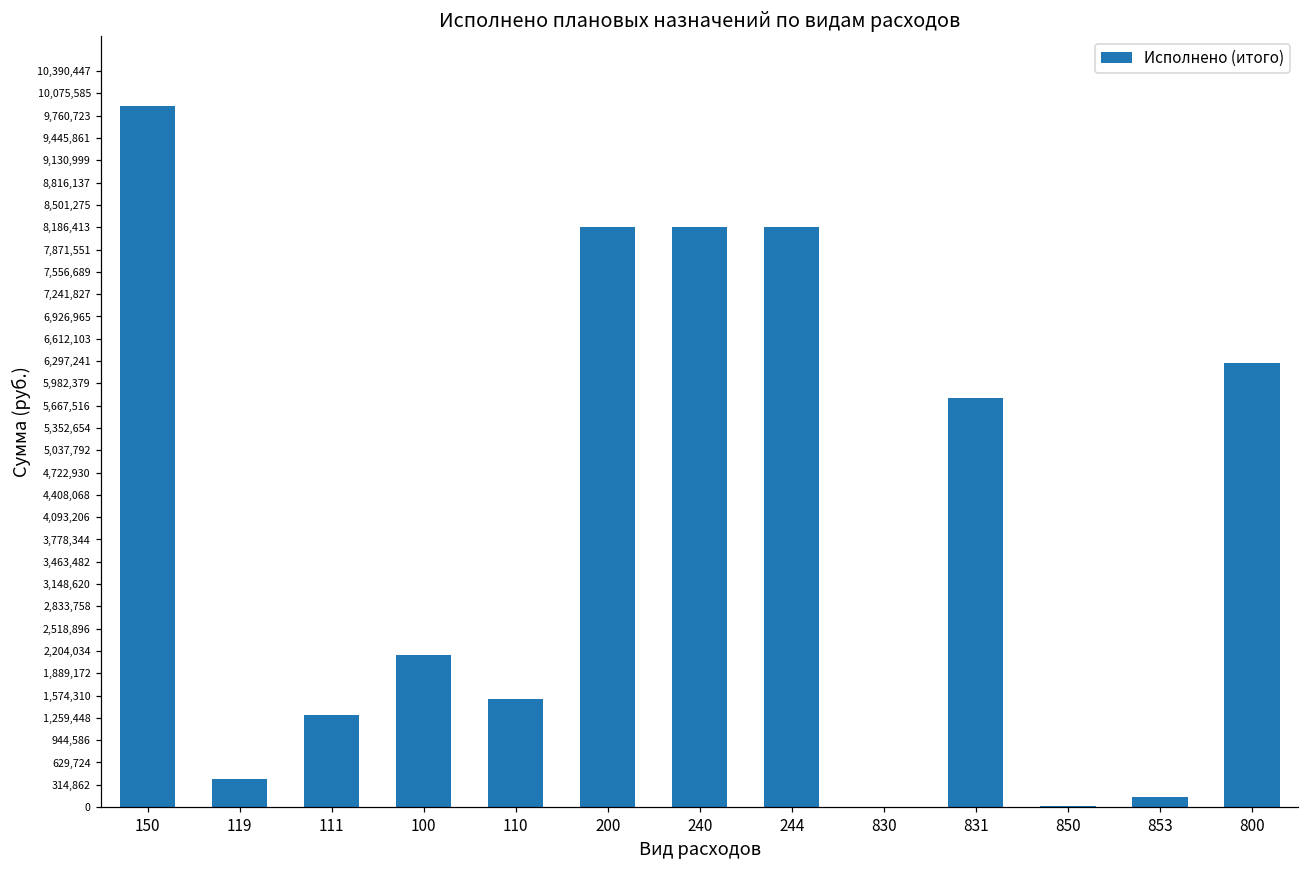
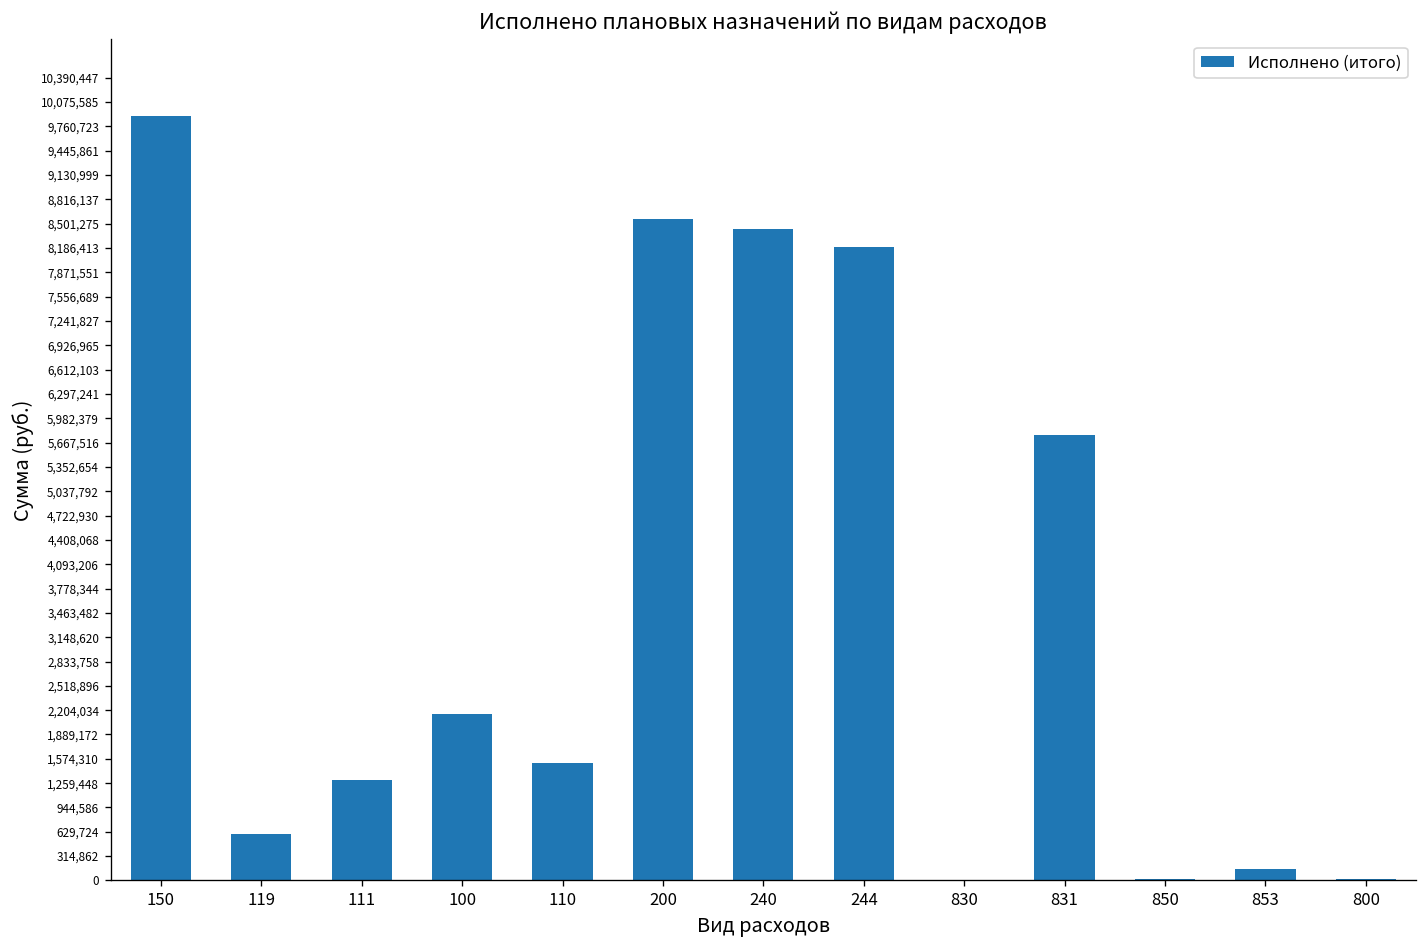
119: 400,000 -> 600,000
200: 8,200,000 -> 8,600,000
240: 8,200,000 -> 8,400,000
800: 6,300,000 -> 0
